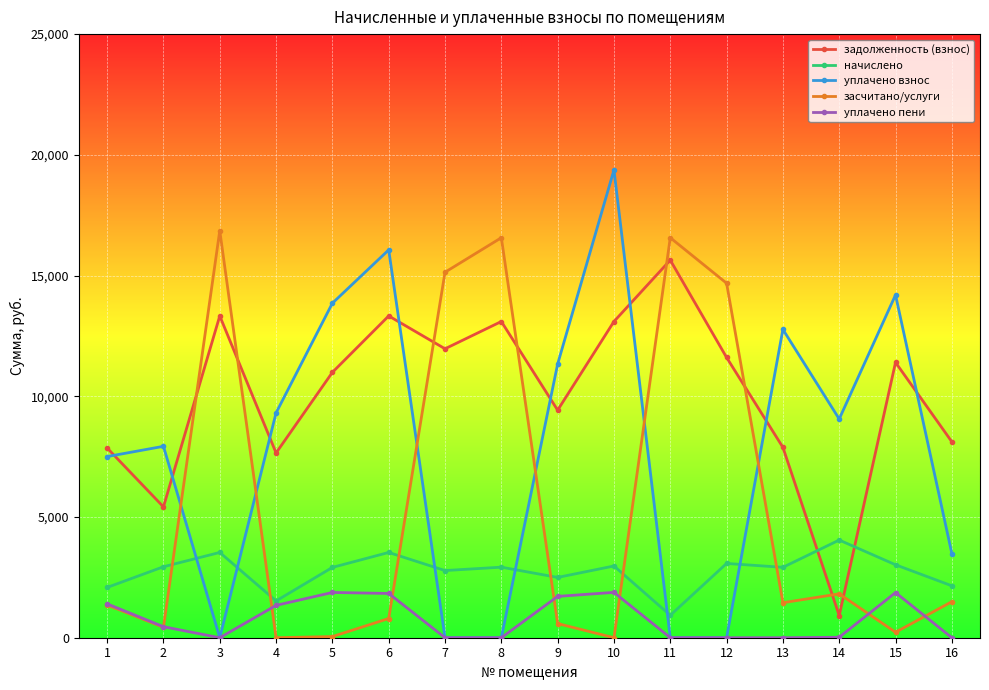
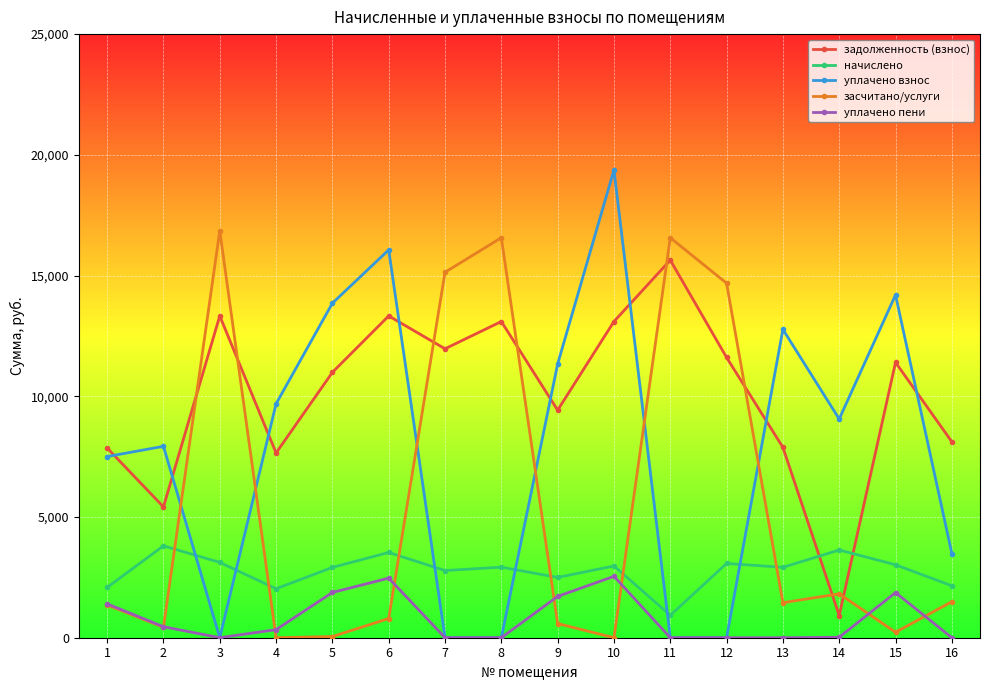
начислено, 2: 2,900 -> 3,800
начислено, 3: 3,500 -> 3,100
начислено, 4: 1,500 -> 2,000
уплачено взнос, 4: 9,300 -> 9,700
уплачено пени, 4: 1,300 -> 300
уплачено пени, 6: 1,800 -> 2,500
уплачено пени, 10: 1,900 -> 2,500
начислено, 14: 4,000 -> 3,600
